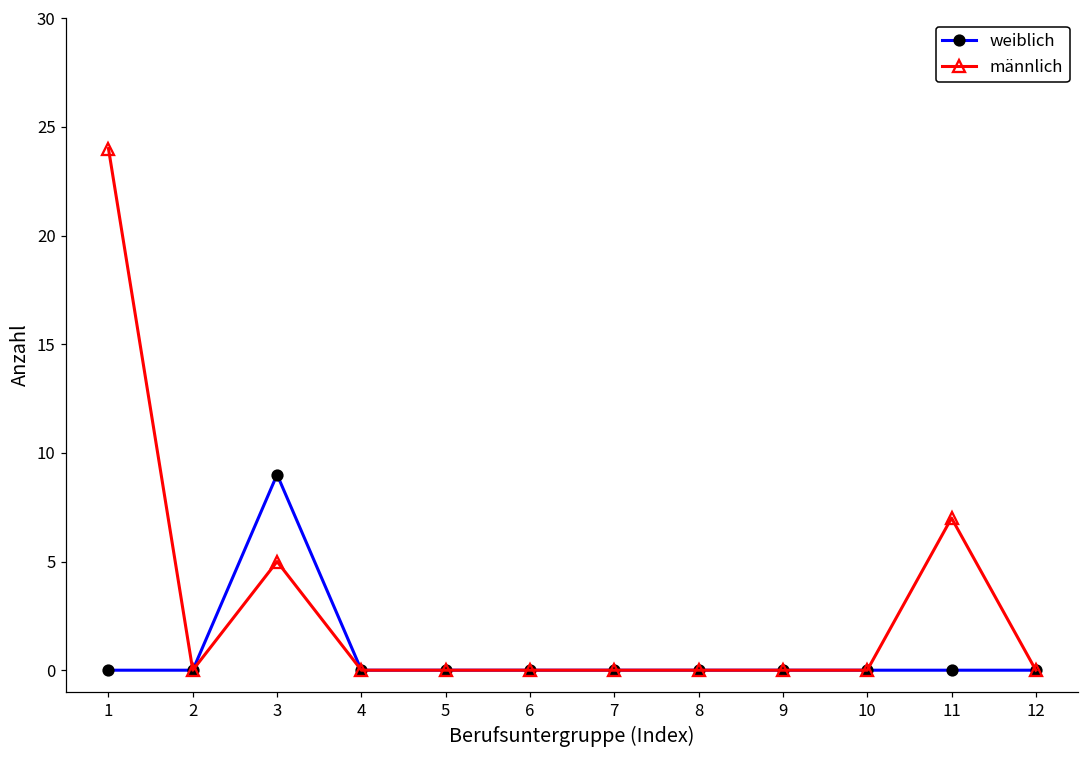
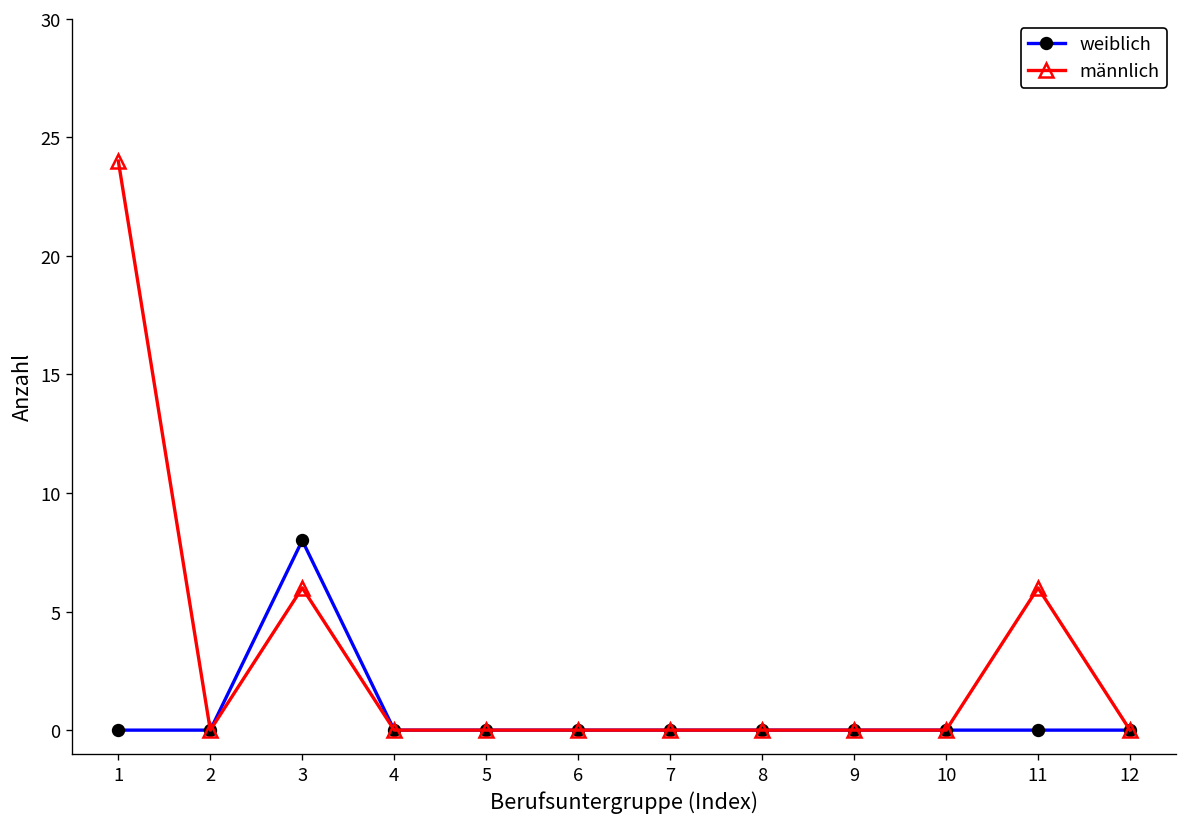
weiblich, 3: 9 -> 8
männlich, 3: 5 -> 6
männlich, 11: 7 -> 6
